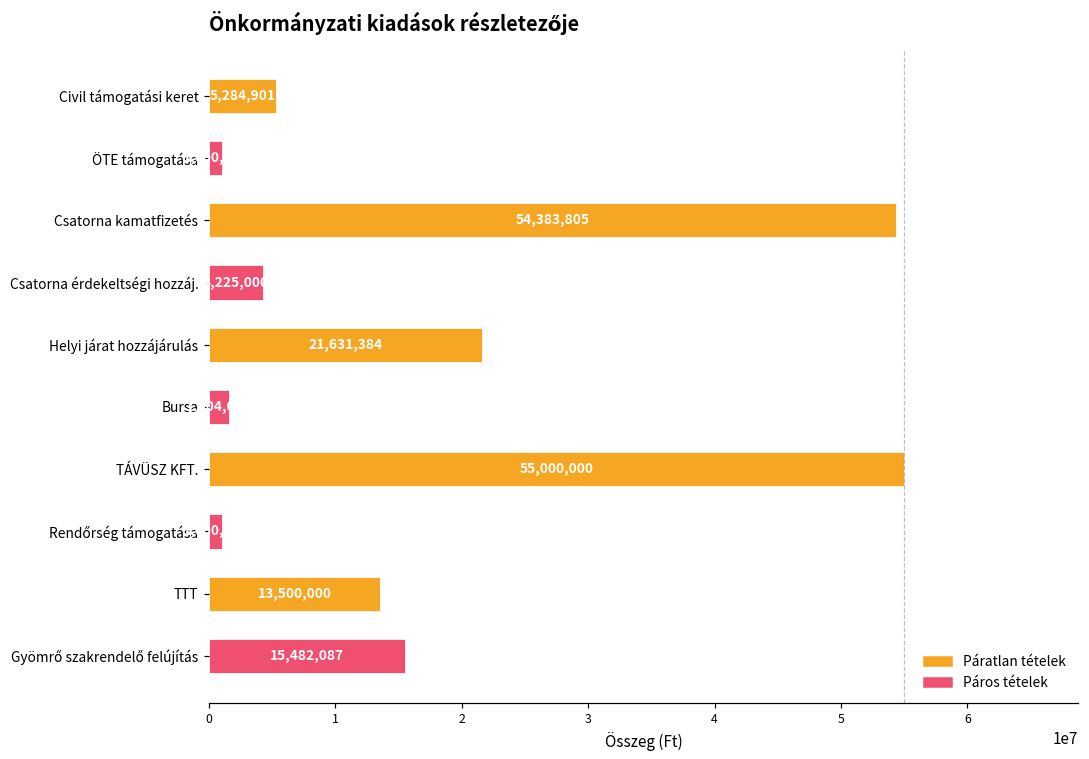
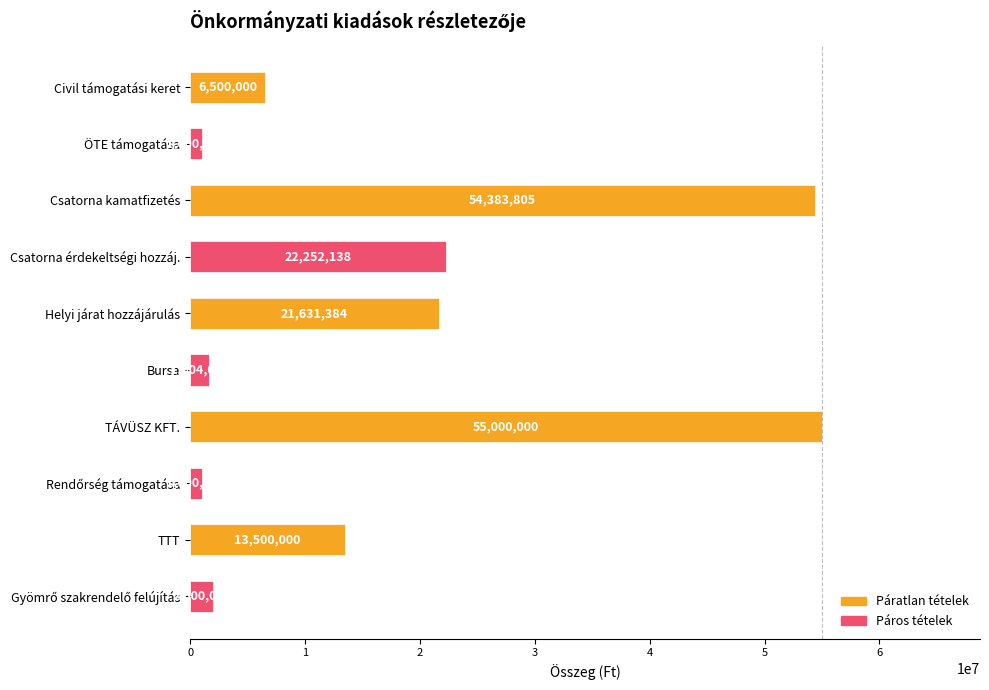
Civil támogatási keret: 5,284,901 -> 6,500,000
Csatorna érdekeltségi hozzáj.: 4,225,000 -> 22,252,138
Gyömrő szakrendelő felújítás: 15500000 -> 2000000
